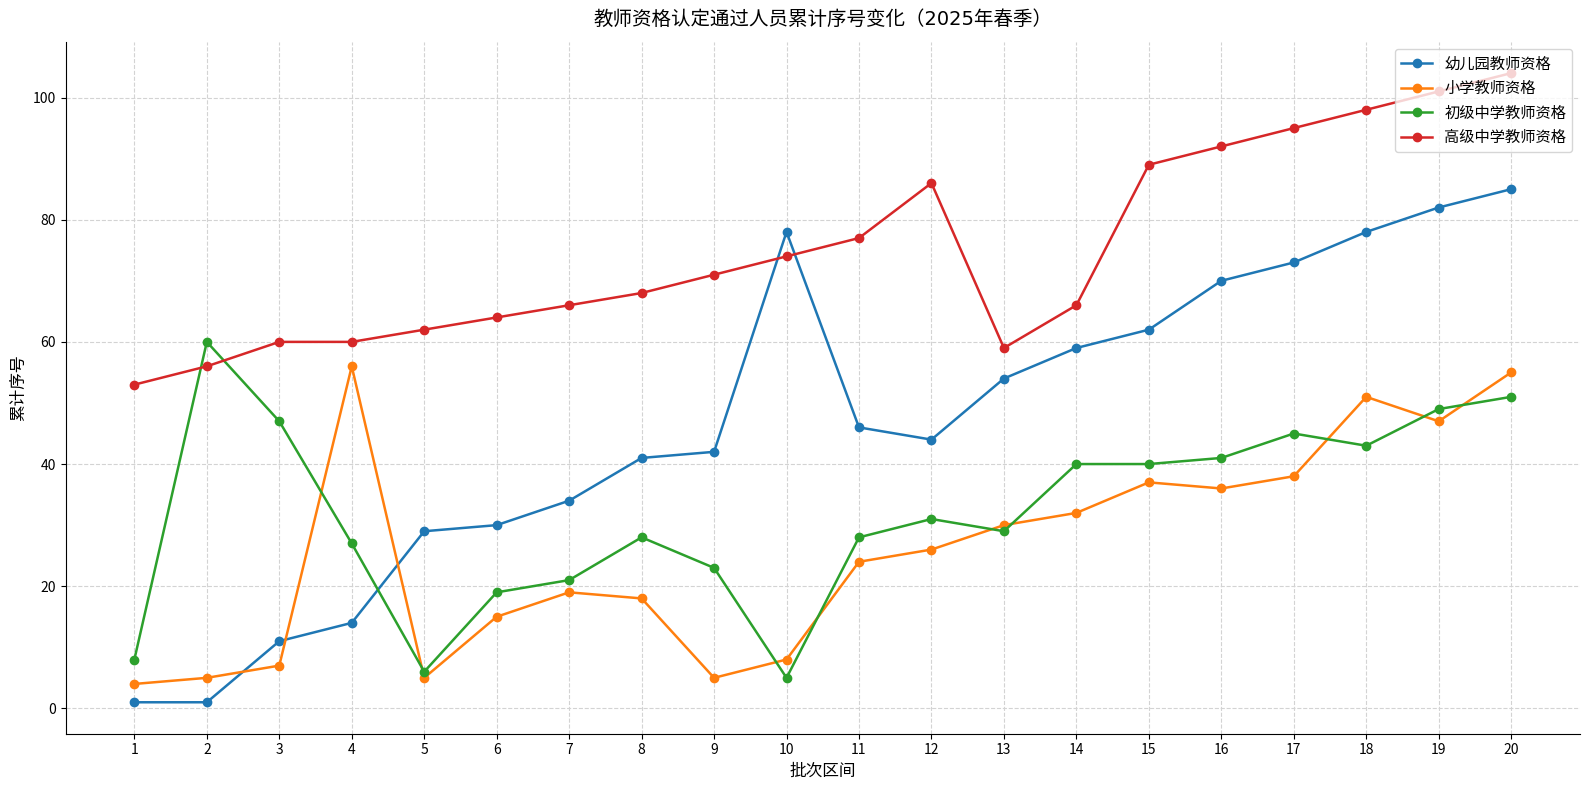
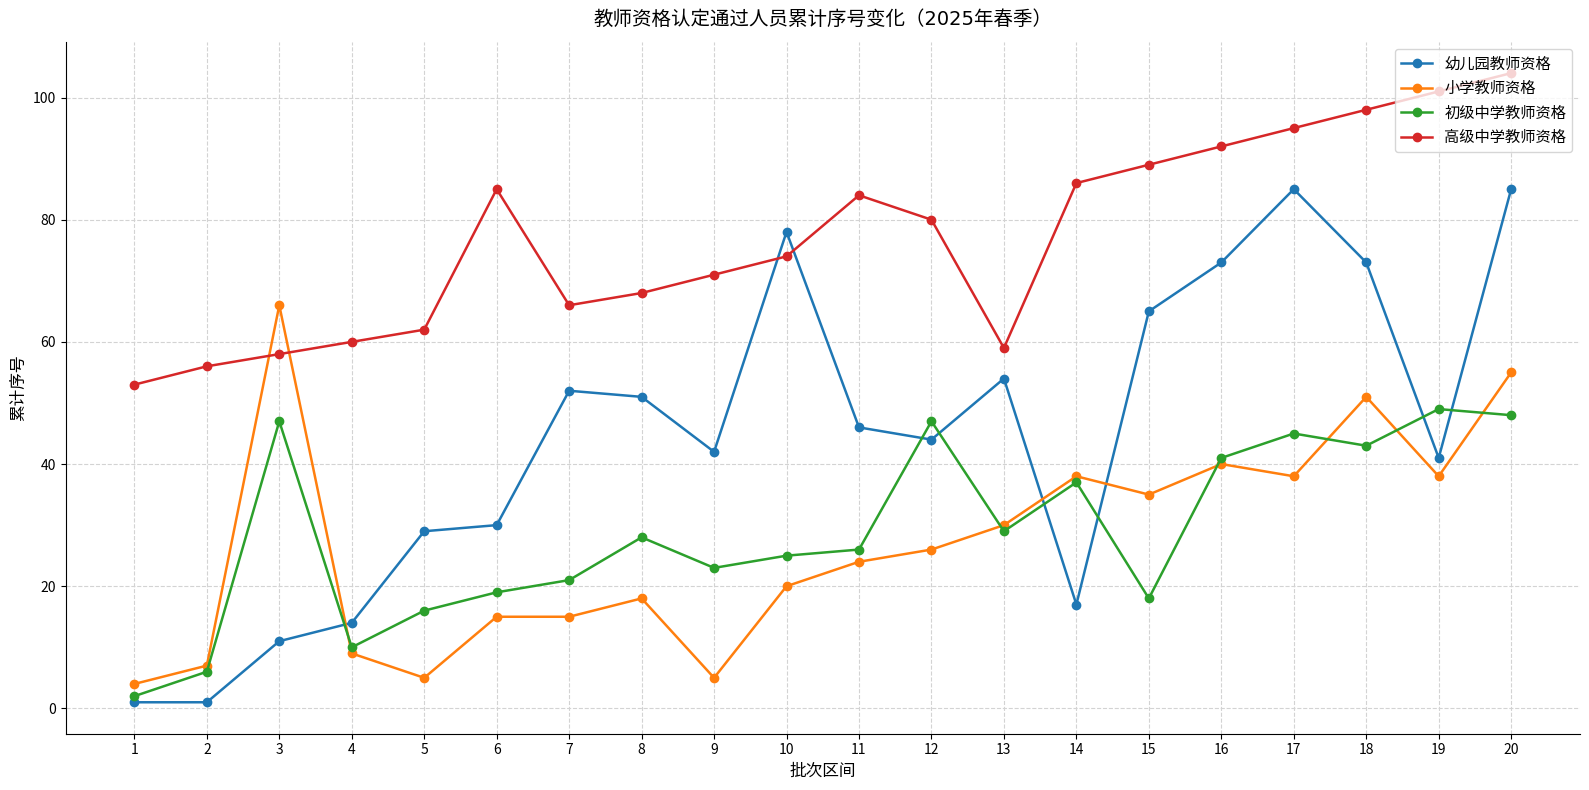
初级中学教师资格, 1: 8 -> 2
小学教师资格, 2: 5 -> 7
初级中学教师资格, 2: 60 -> 6
小学教师资格, 3: 7 -> 66
高级中学教师资格, 3: 60 -> 58
小学教师资格, 4: 56 -> 9
初级中学教师资格, 4: 27 -> 10
初级中学教师资格, 5: 6 -> 16
高级中学教师资格, 6: 64 -> 85
幼儿园教师资格, 7: 34 -> 52
小学教师资格, 7: 19 -> 15
幼儿园教师资格, 8: 41 -> 51
小学教师资格, 10: 8 -> 20
初级中学教师资格, 10: 5 -> 25
初级中学教师资格, 11: 28 -> 26
高级中学教师资格, 11: 77 -> 84
初级中学教师资格, 12: 31 -> 47
高级中学教师资格, 12: 86 -> 80
幼儿园教师资格, 14: 59 -> 17
小学教师资格, 14: 32 -> 38
初级中学教师资格, 14: 40 -> 37
高级中学教师资格, 14: 66 -> 86
幼儿园教师资格, 15: 62 -> 65
小学教师资格, 15: 37 -> 35
初级中学教师资格, 15: 40 -> 18
幼儿园教师资格, 16: 70 -> 73
小学教师资格, 16: 36 -> 40
幼儿园教师资格, 17: 73 -> 85
幼儿园教师资格, 18: 78 -> 73
幼儿园教师资格, 19: 82 -> 41
小学教师资格, 19: 47 -> 38
初级中学教师资格, 20: 51 -> 48
